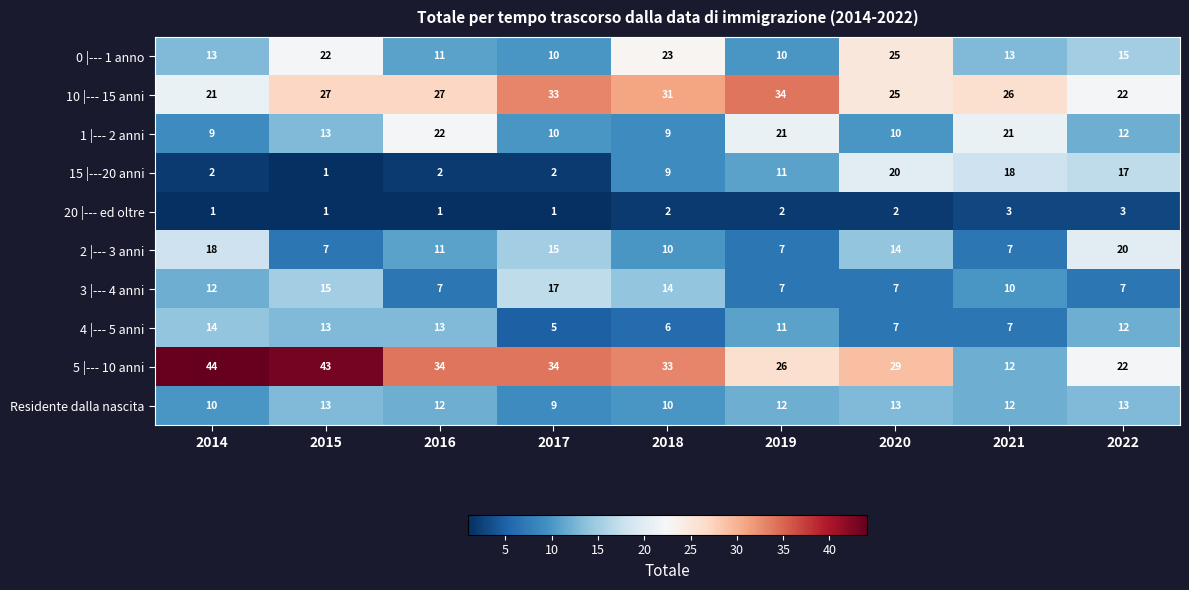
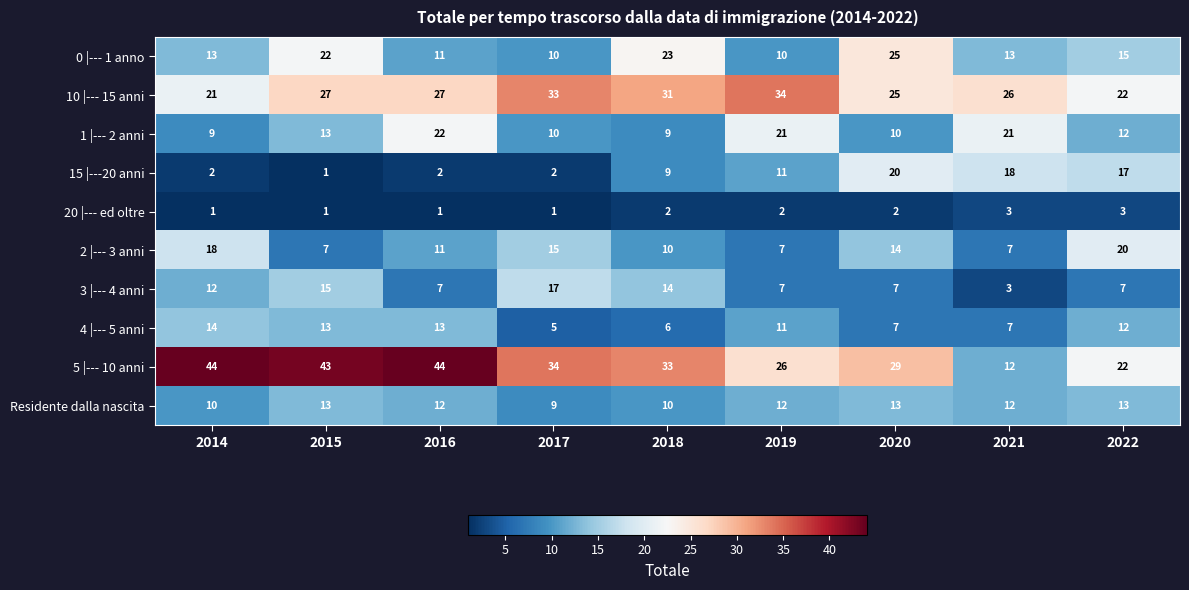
3 |--- 4 anni, 2021: 10 -> 3
5 |--- 10 anni, 2016: 34 -> 44
